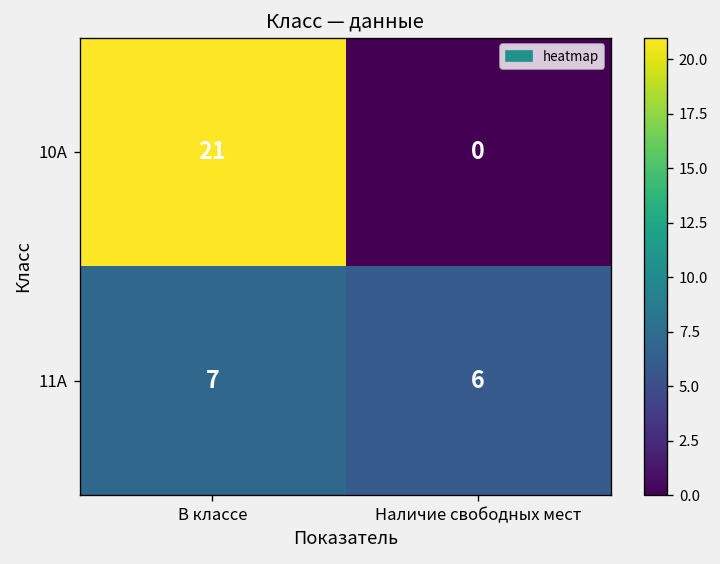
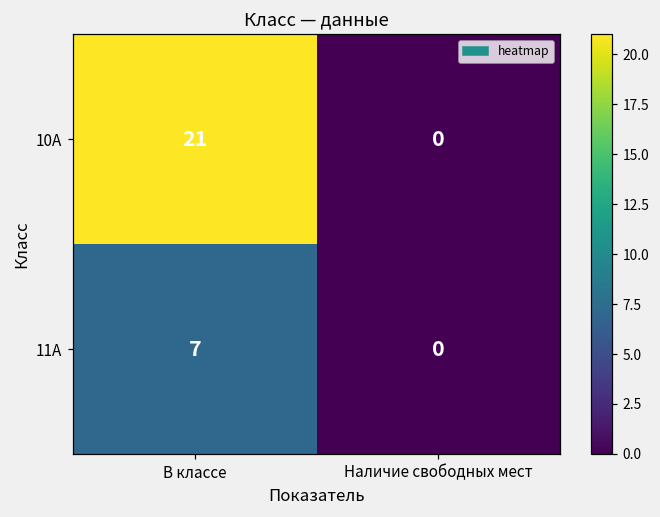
11А, Наличие свободных мест: 6 -> 0
